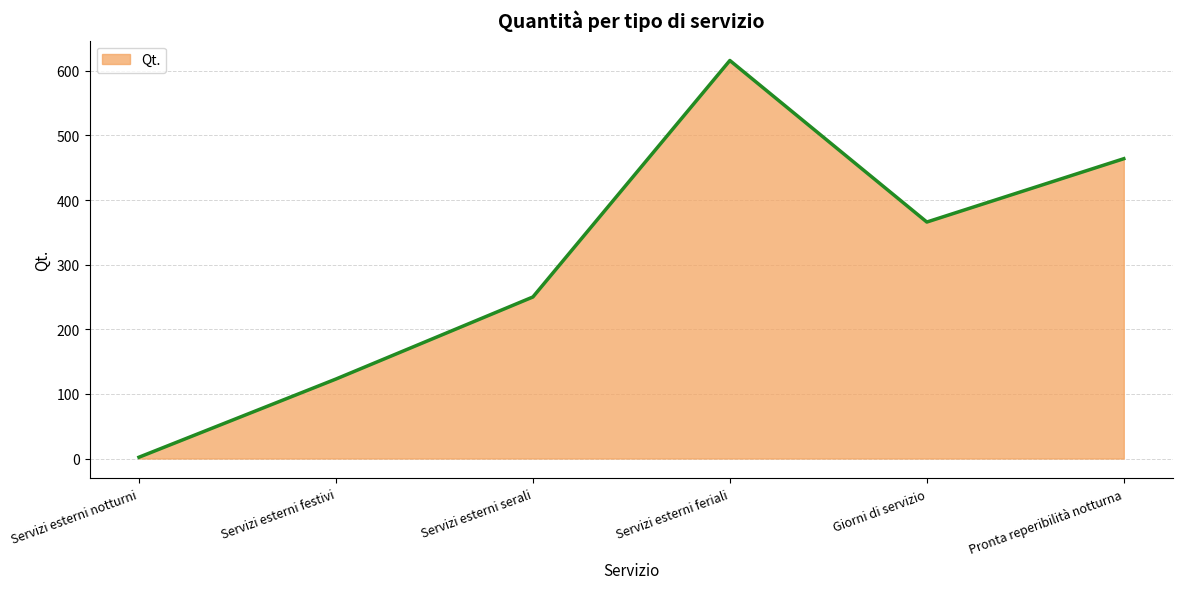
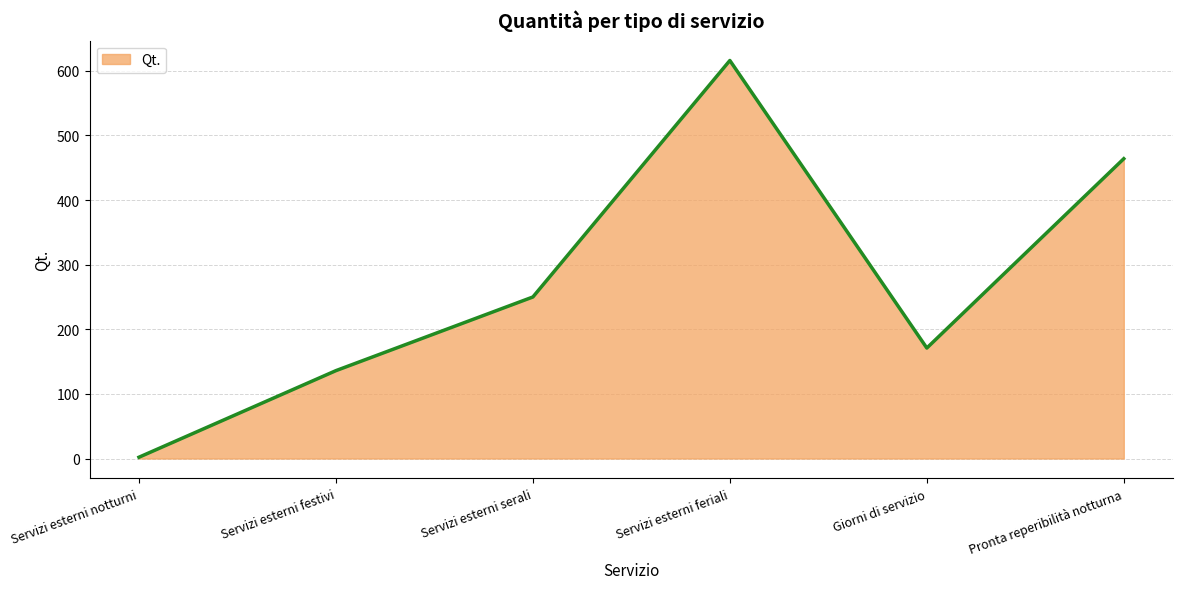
Servizi esterni festivi: 120 -> 140
Giorni di servizio: 370 -> 170
